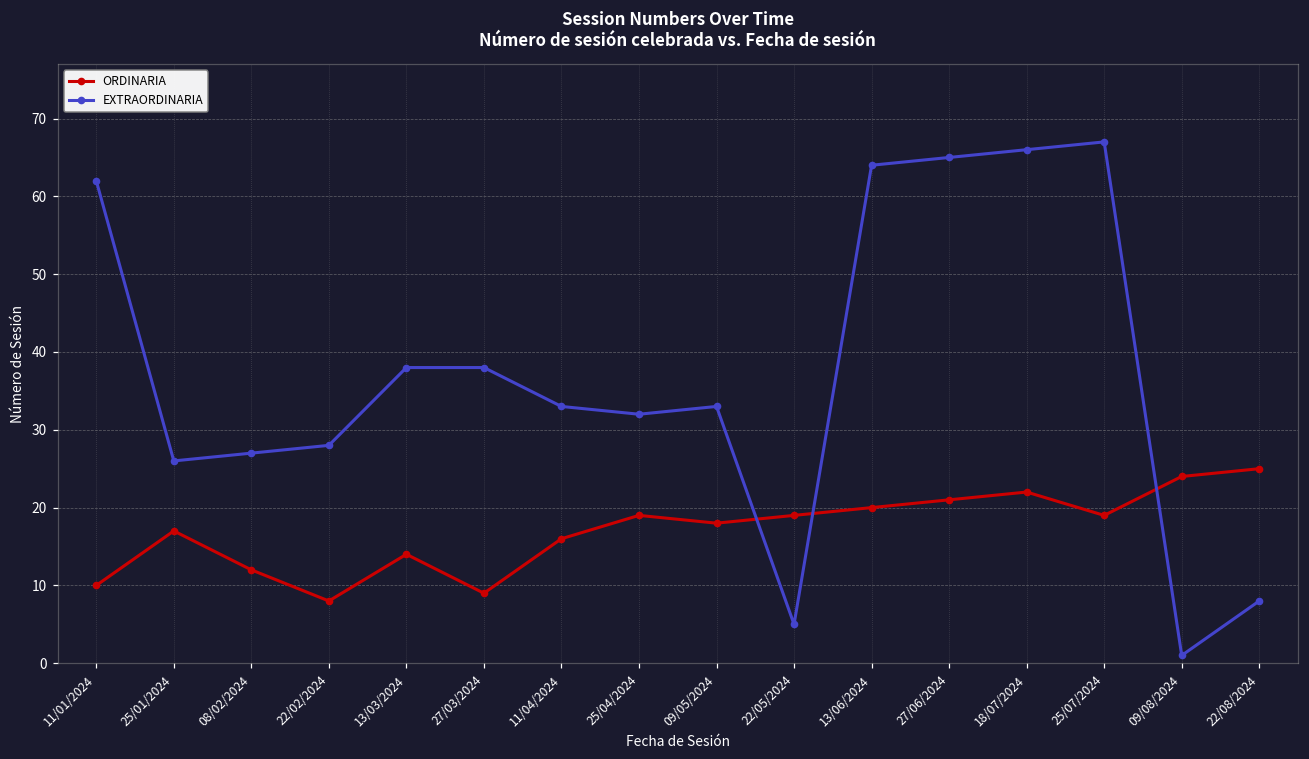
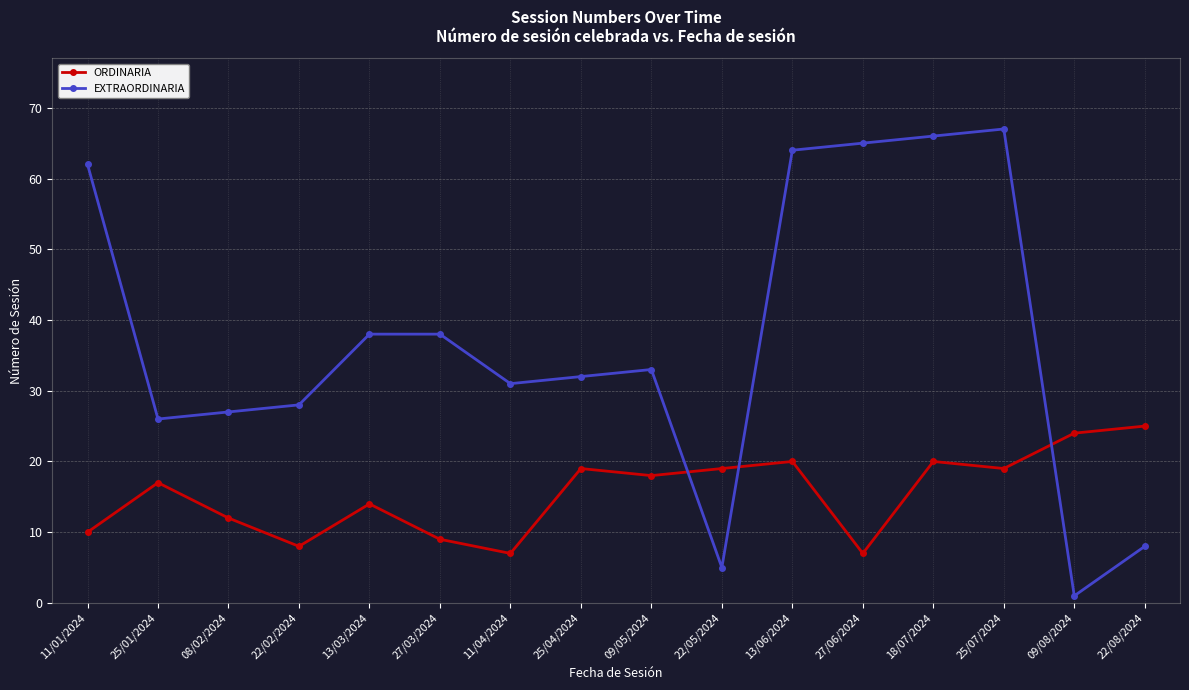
ORDINARIA, 11/04/2024: 16 -> 7
EXTRAORDINARIA, 11/04/2024: 33 -> 31
ORDINARIA, 27/06/2024: 21 -> 7
ORDINARIA, 18/07/2024: 22 -> 20
